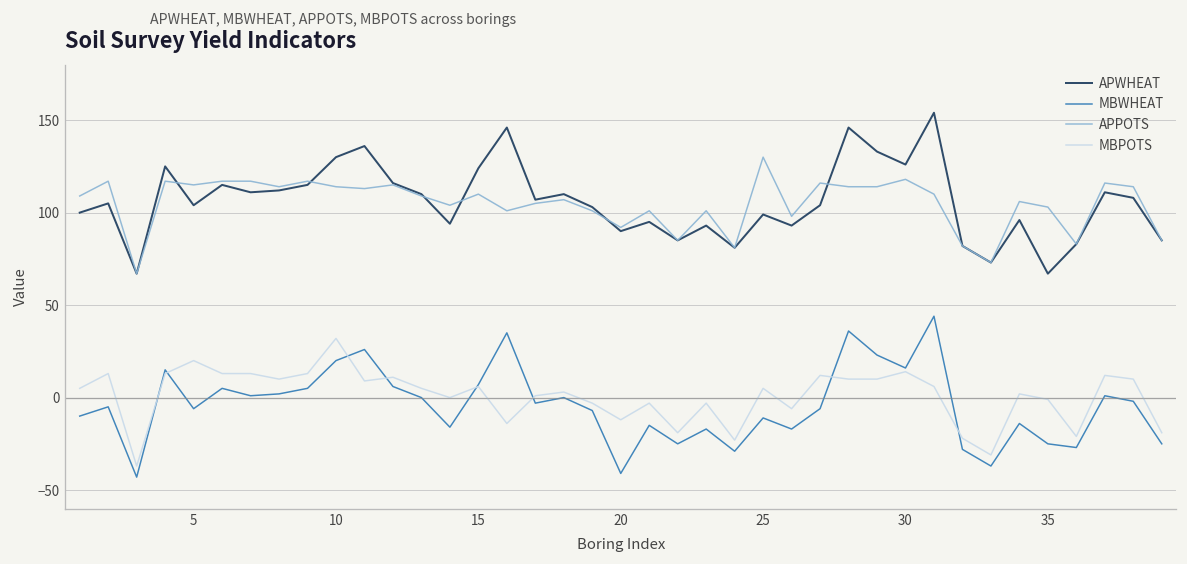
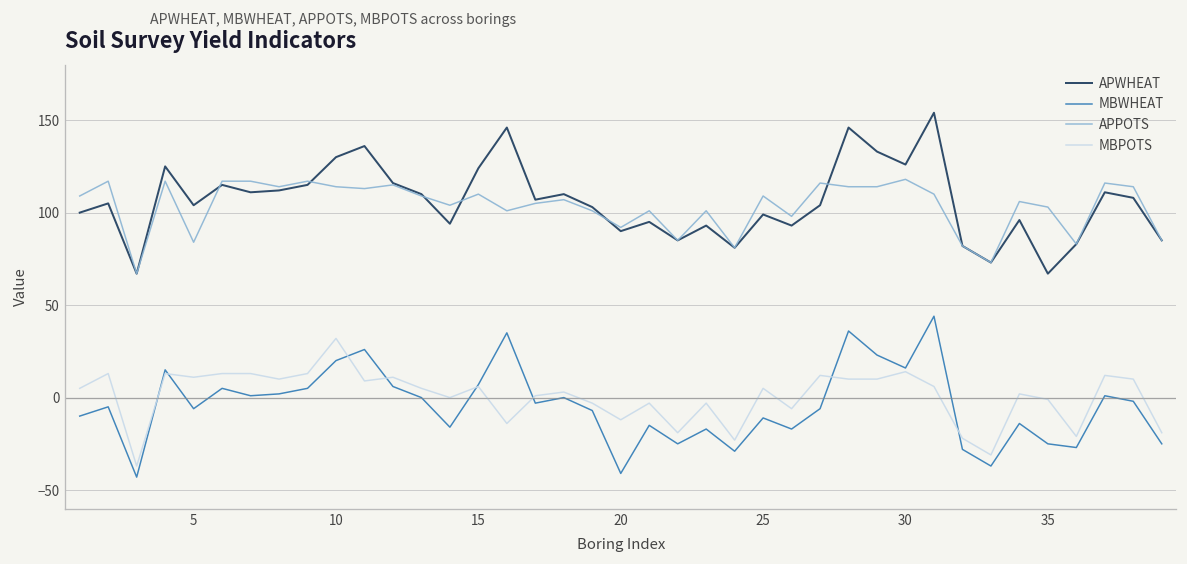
APPOTS, 5: 115 -> 84
MBPOTS, 5: 20 -> 11
APPOTS, 25: 130 -> 109
